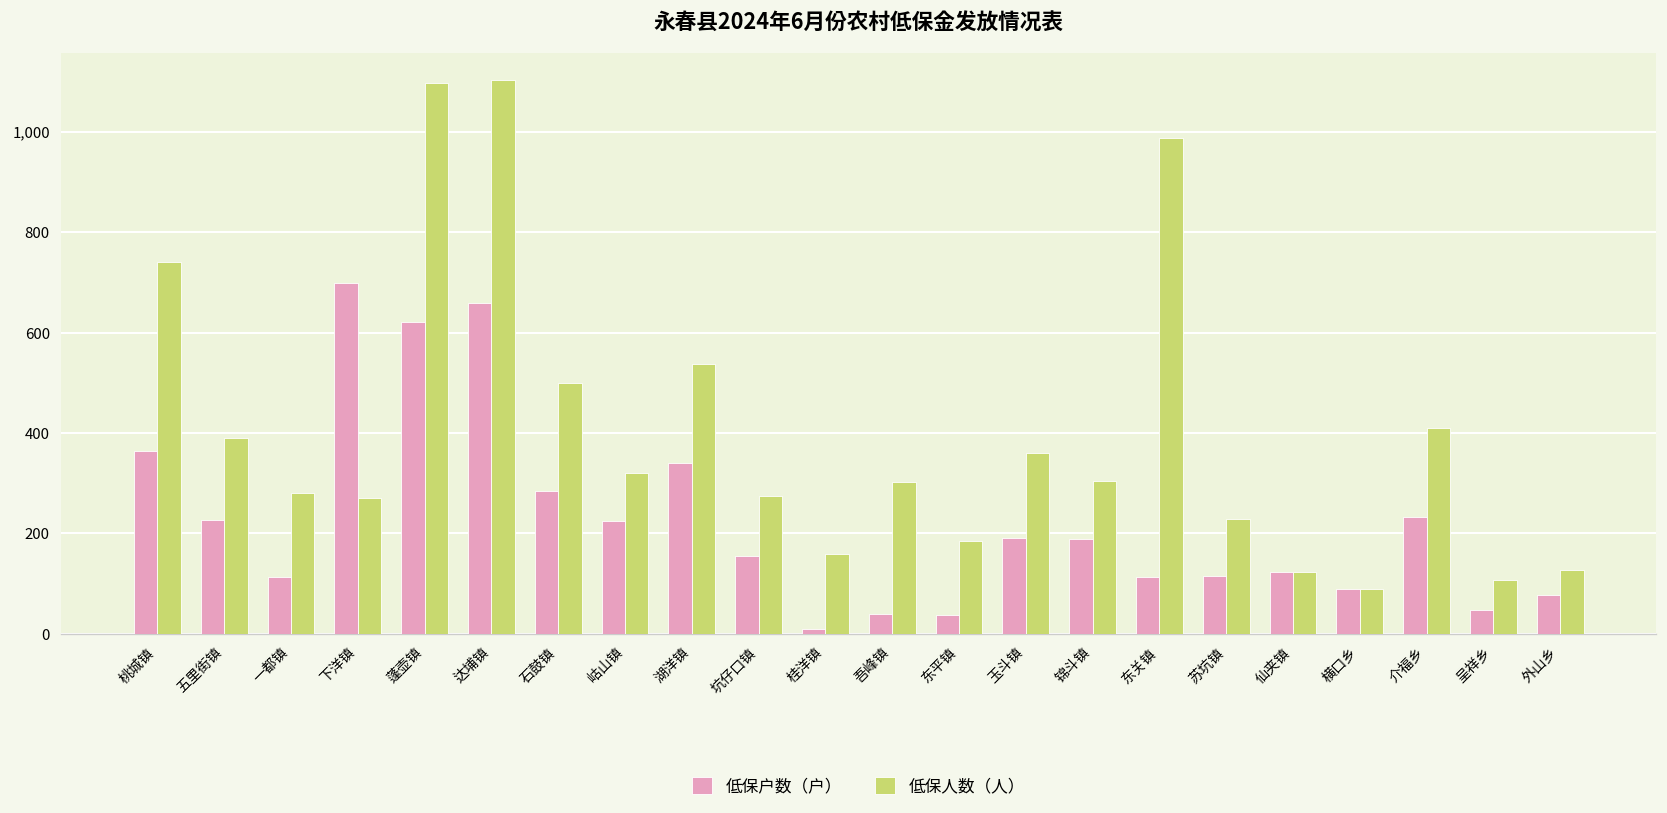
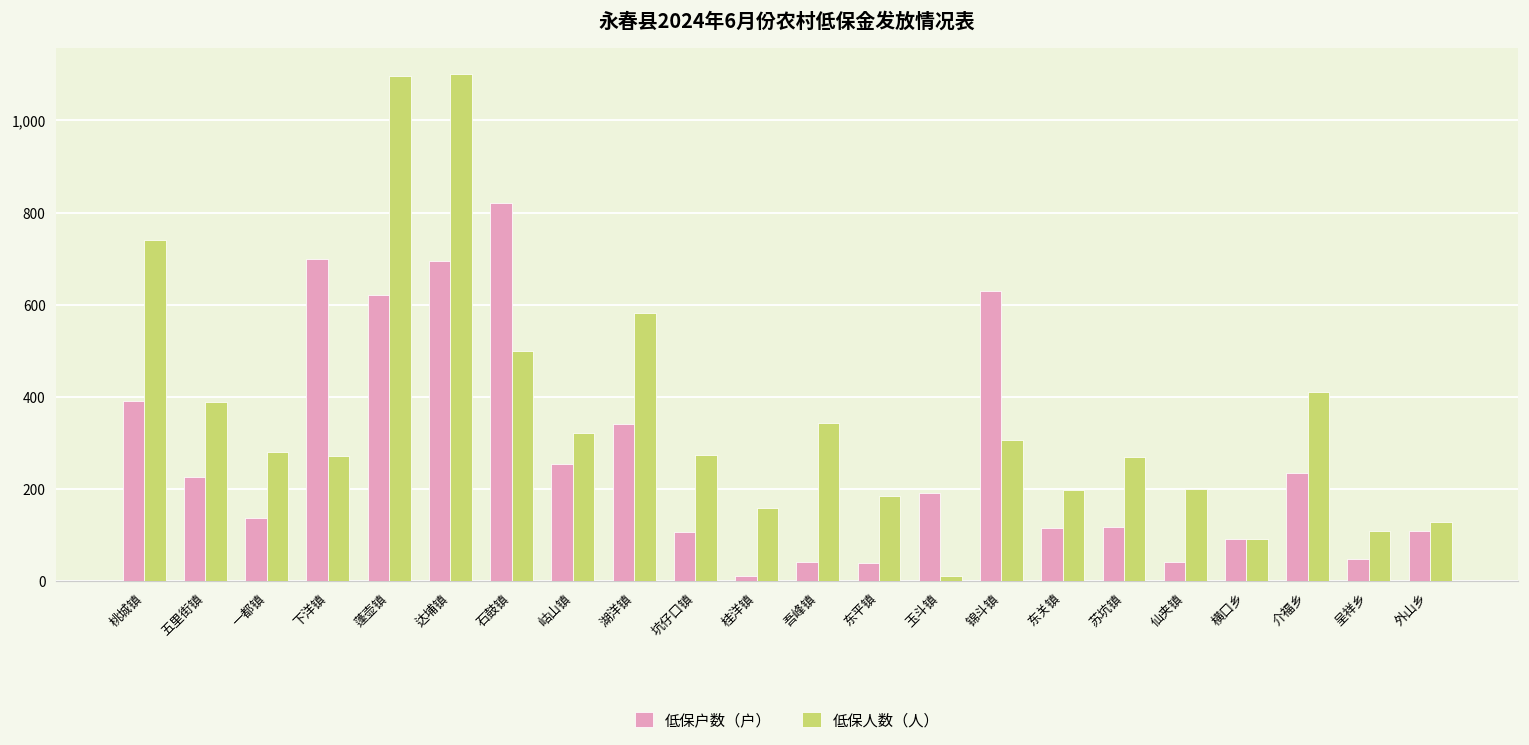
低保户数（户）, 桃城镇: 370 -> 390
低保户数（户）, 一都镇: 110 -> 140
低保户数（户）, 达埔镇: 660 -> 700
低保户数（户）, 石鼓镇: 290 -> 820
低保户数（户）, 岵山镇: 230 -> 250
低保人数（人）, 湖洋镇: 540 -> 580
低保户数（户）, 坑仔口镇: 150 -> 110
低保人数（人）, 吾峰镇: 300 -> 340
低保人数（人）, 玉斗镇: 360 -> 10
低保户数（户）, 锦斗镇: 190 -> 630
低保人数（人）, 东关镇: 990 -> 200
低保人数（人）, 苏坑镇: 230 -> 270
低保户数（户）, 仙夹镇: 120 -> 40
低保人数（人）, 仙夹镇: 120 -> 200
低保户数（户）, 外山乡: 80 -> 110
